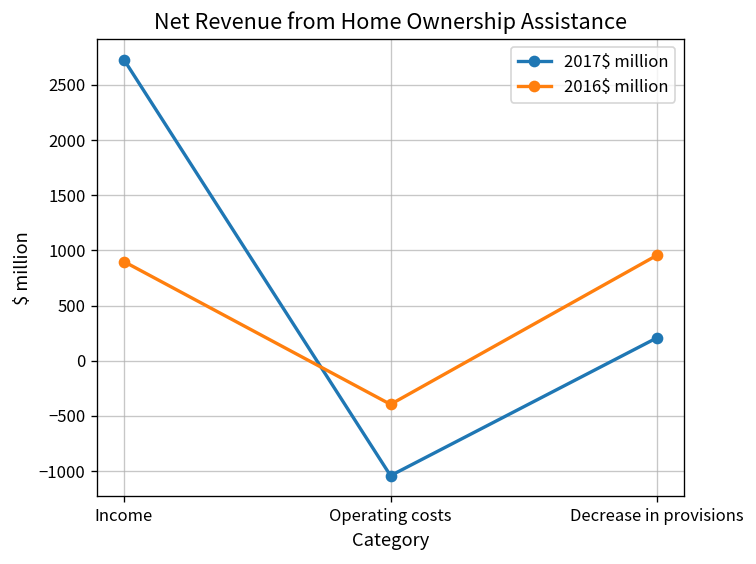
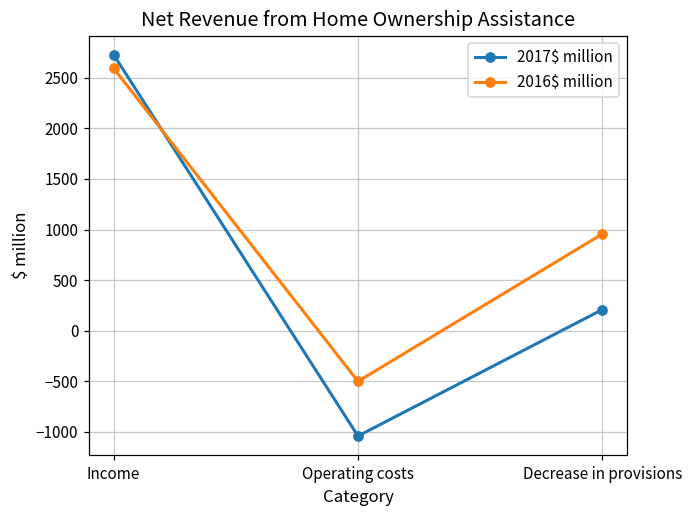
2016$ million, Income: 900 -> 2600
2016$ million, Operating costs: -400 -> -500
